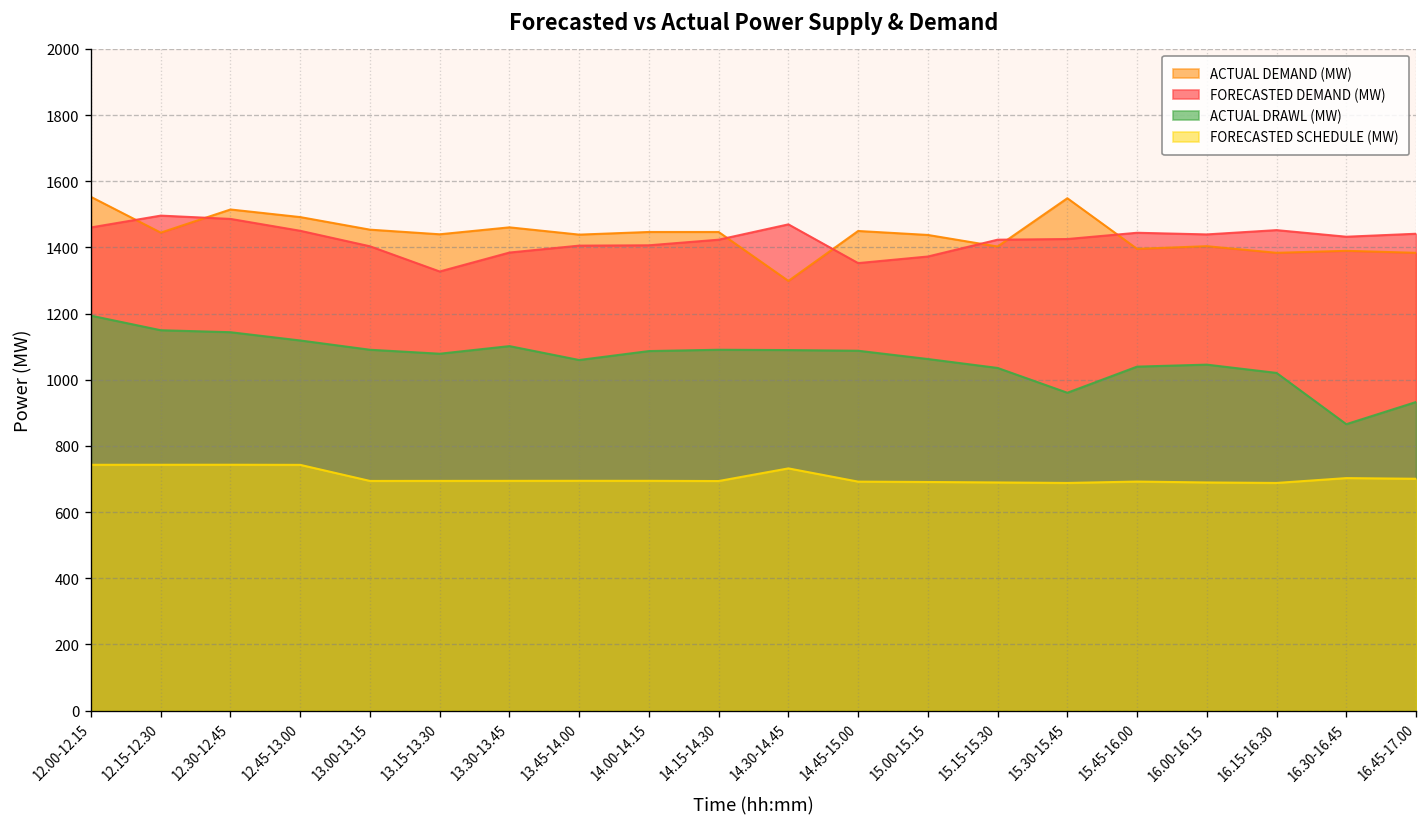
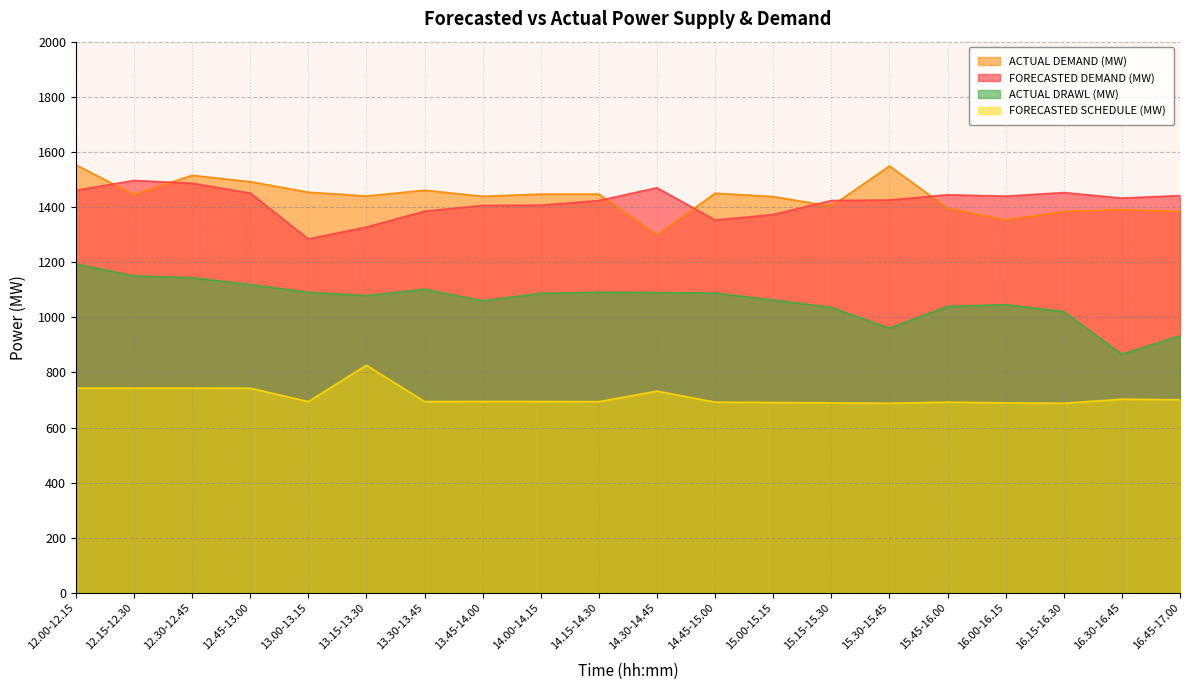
FORECASTED DEMAND (MW), 13.00-13.15: 1400 -> 1280
FORECASTED SCHEDULE (MW), 13.15-13.30: 690 -> 830
ACTUAL DEMAND (MW), 16.00-16.15: 1400 -> 1350
